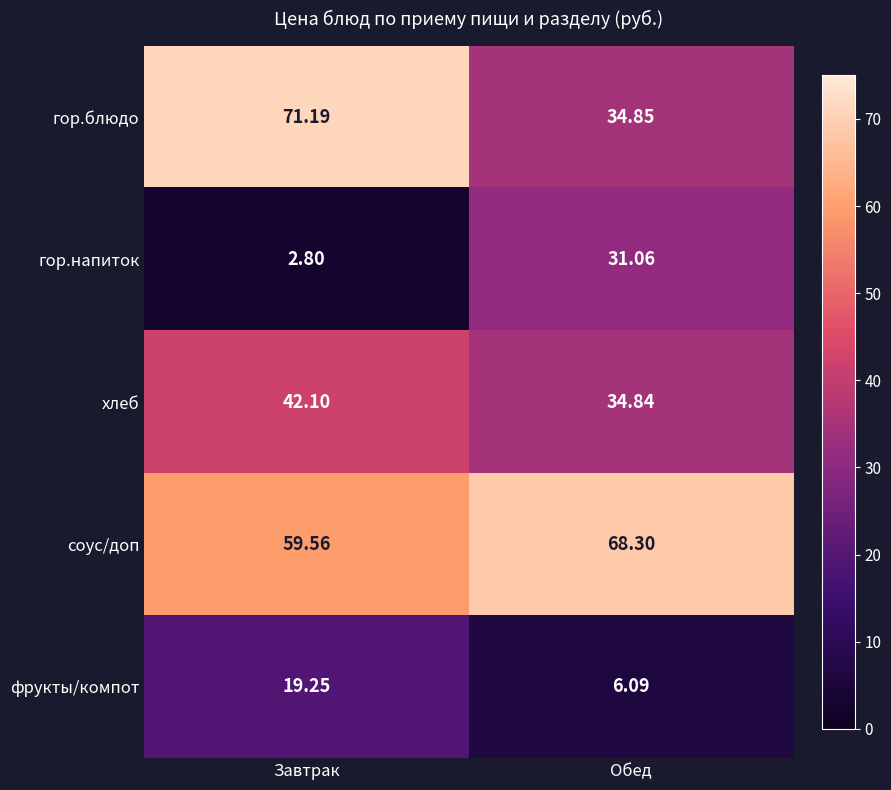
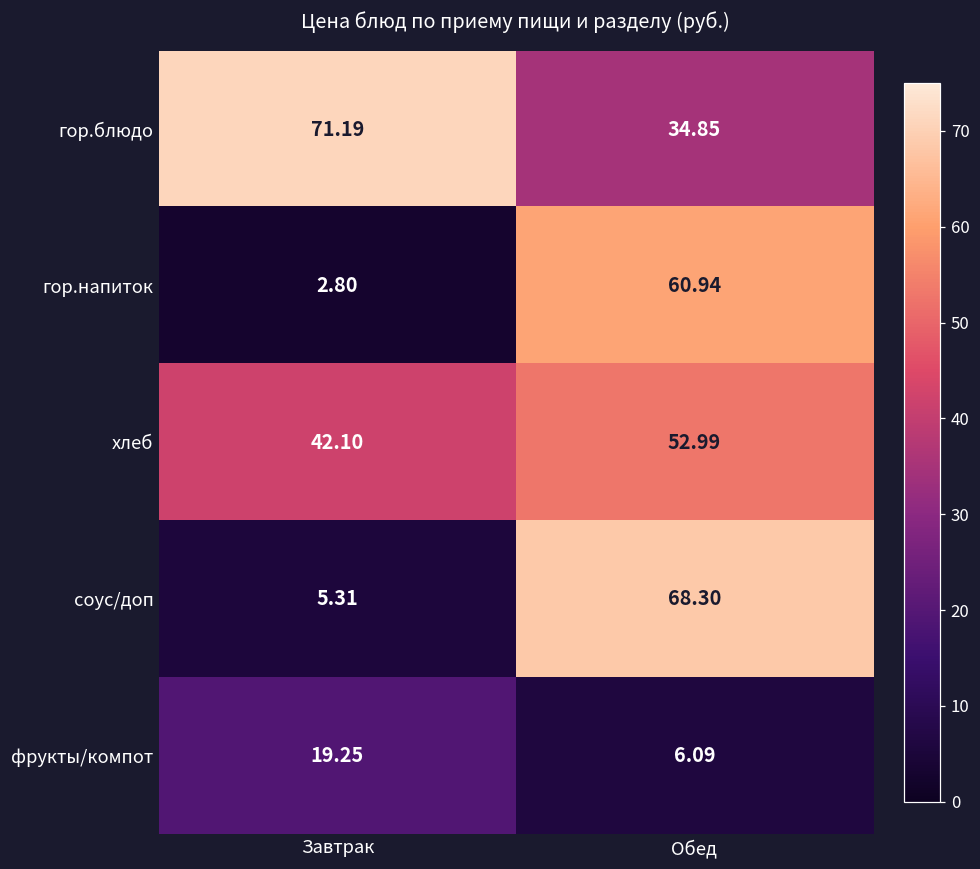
гор.напиток, Обед: 31.06 -> 60.94
хлеб, Обед: 34.84 -> 52.99
соус/доп, Завтрак: 59.56 -> 5.31
